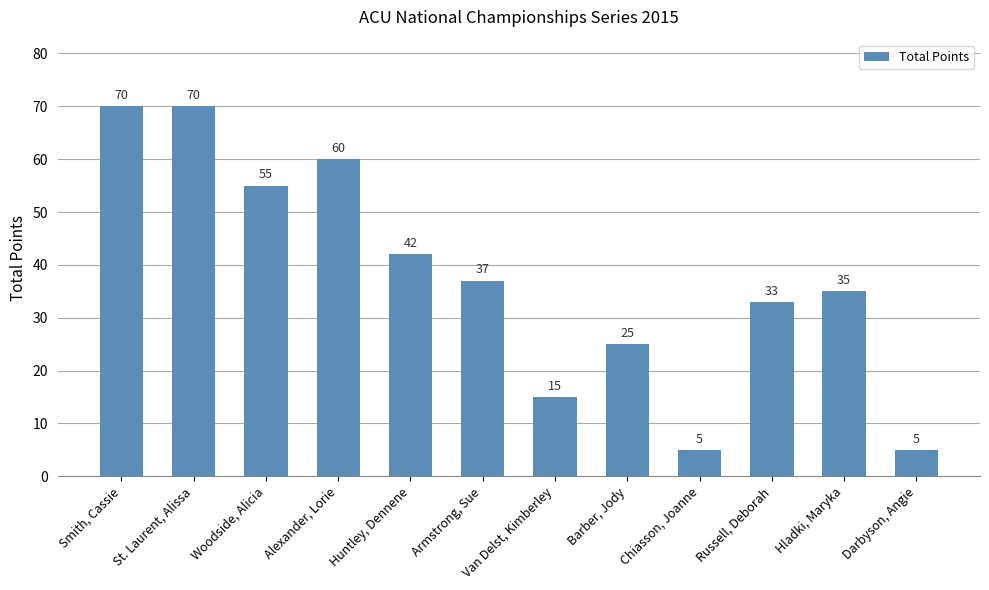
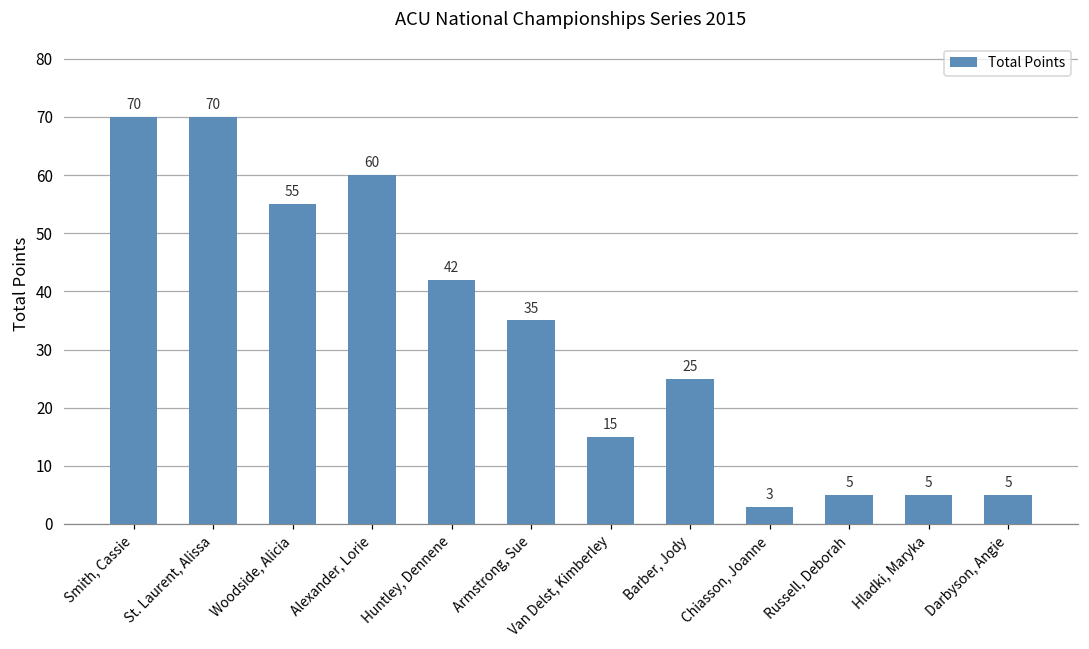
Armstrong, Sue: 37 -> 35
Chiasson, Joanne: 5 -> 3
Russell, Deborah: 33 -> 5
Hladki, Maryka: 35 -> 5
